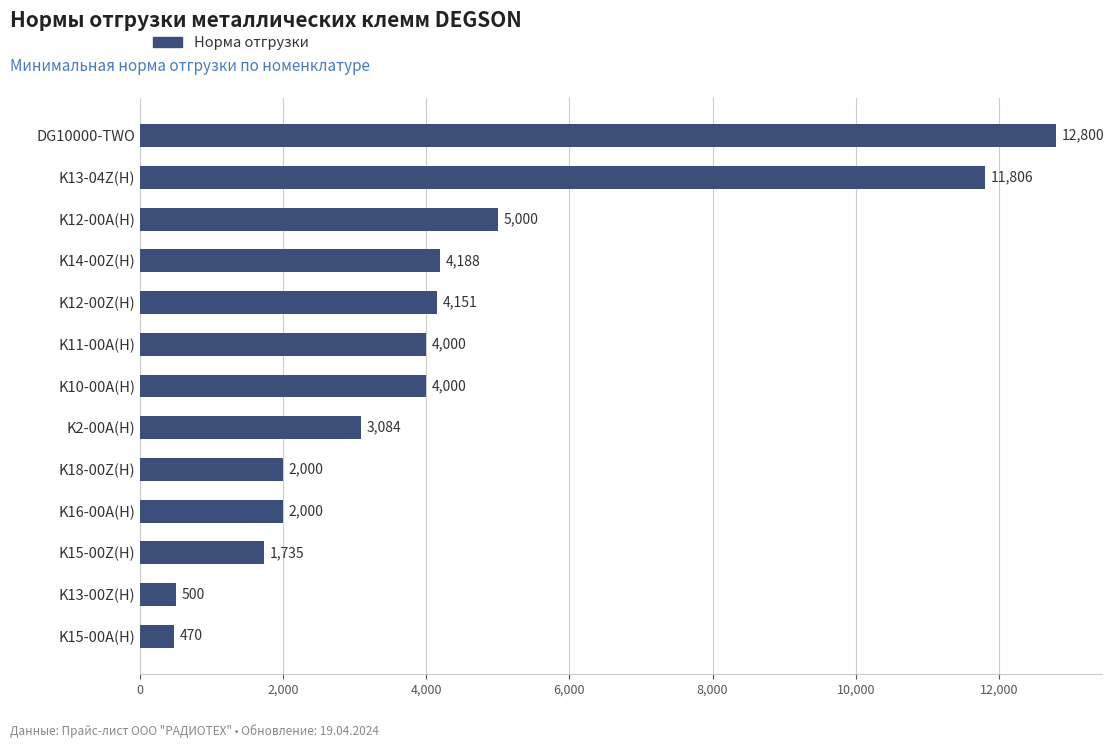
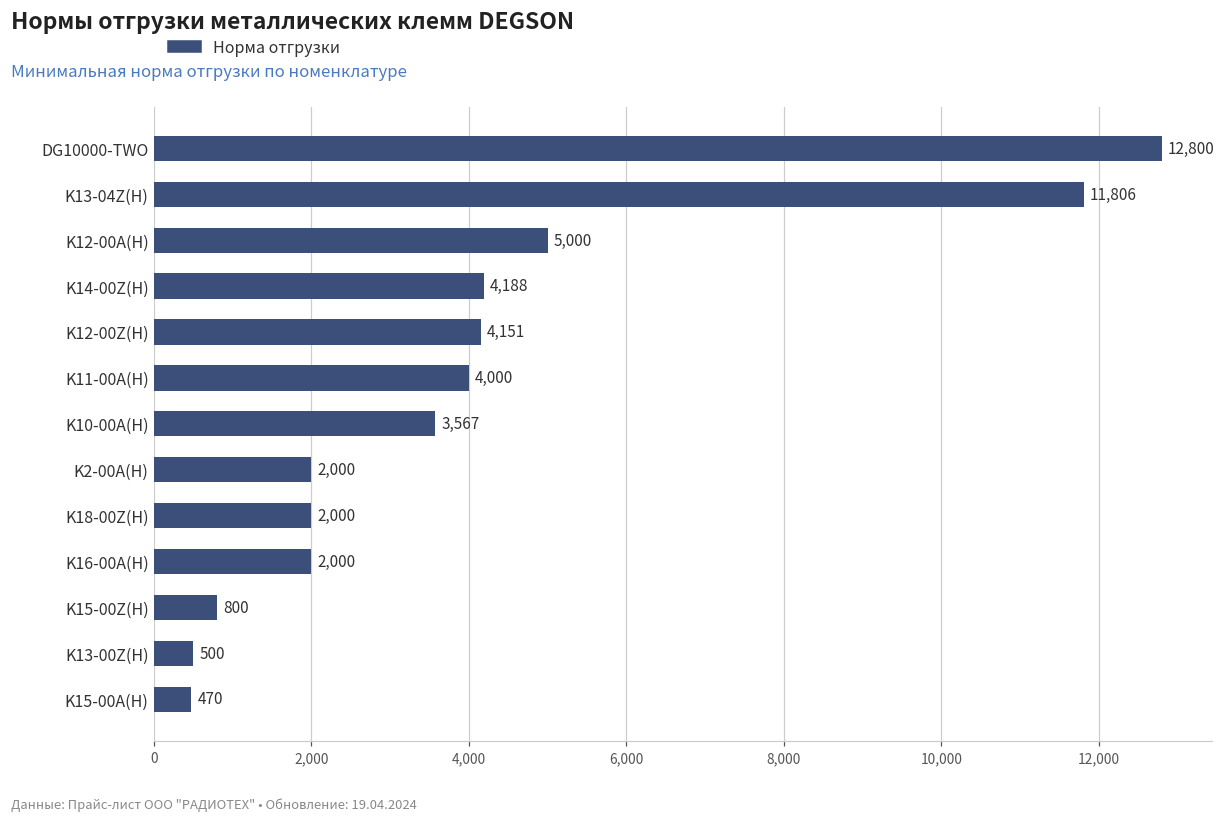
K10-00A(H): 4,000 -> 3,567
K2-00A(H): 3,084 -> 2,000
K15-00Z(H): 1,735 -> 800
